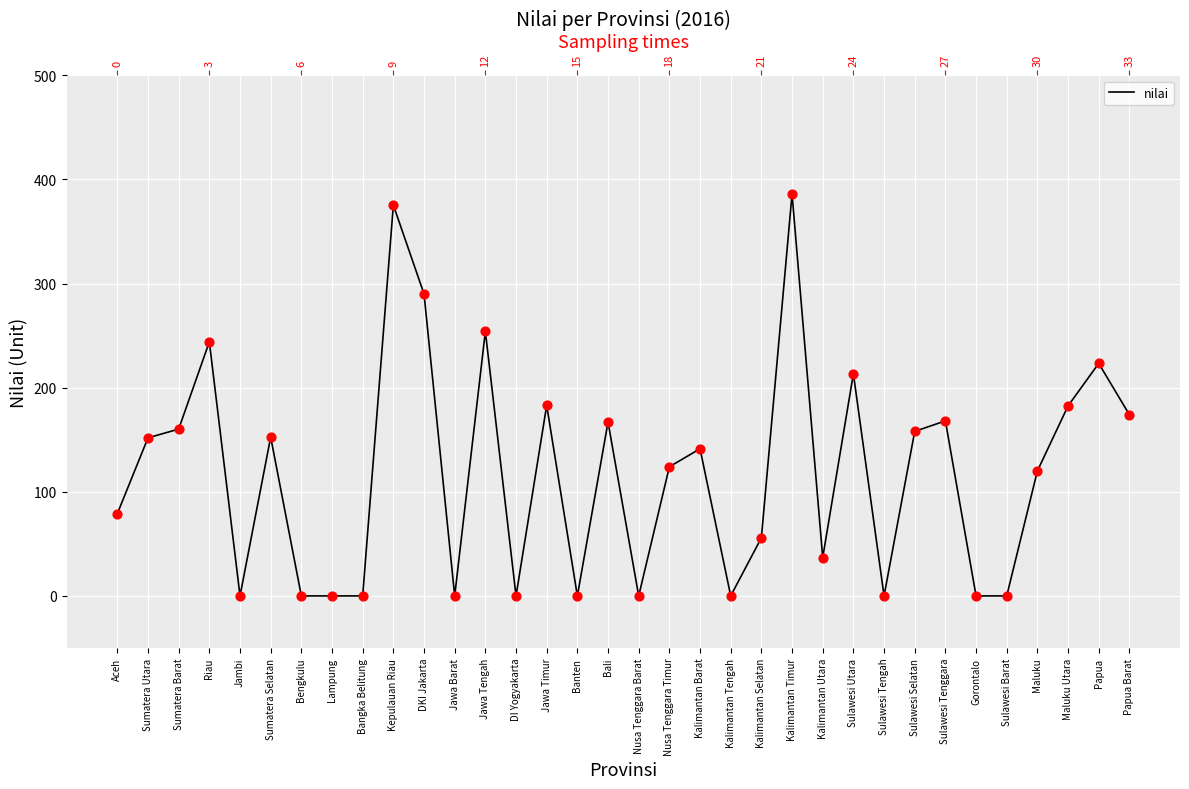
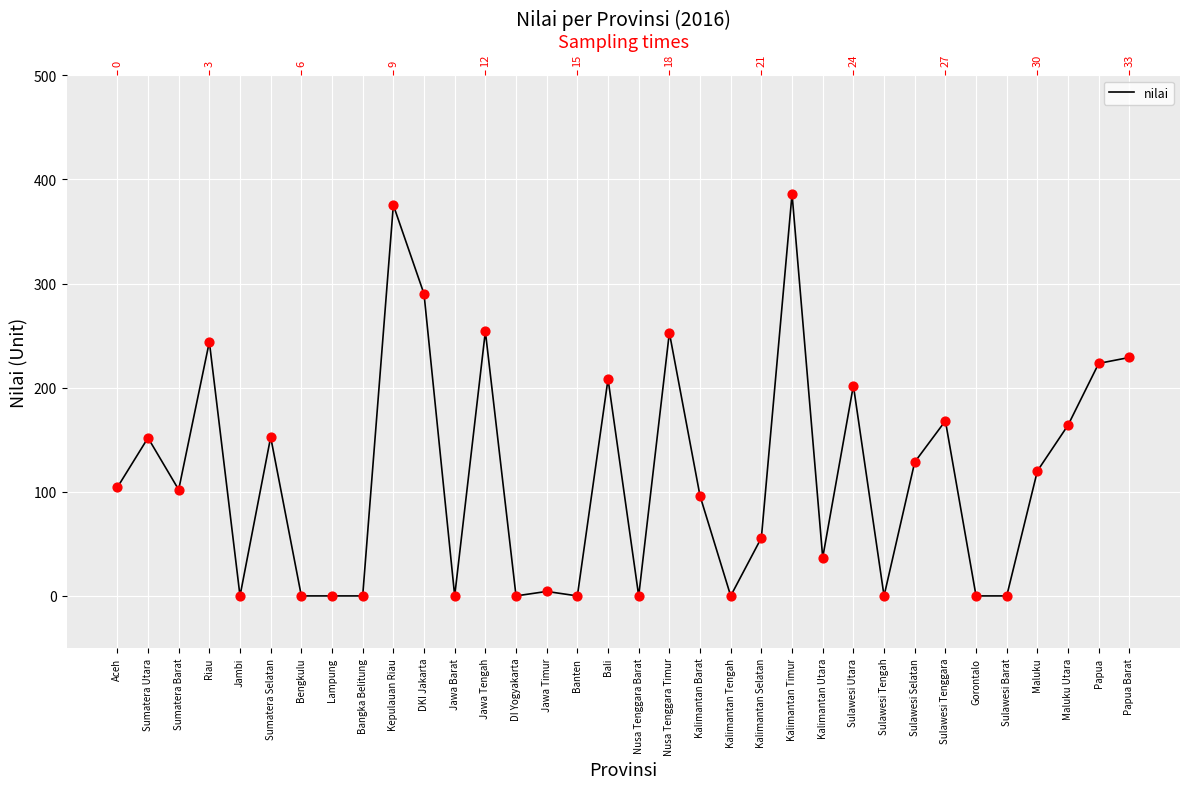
Aceh: 79 -> 104
Sumatera Barat: 160 -> 102
Jawa Timur: 183 -> 4
Bali: 167 -> 208
Nusa Tenggara Timur: 124 -> 253
Kalimantan Barat: 141 -> 96
Sulawesi Utara: 213 -> 202
Sulawesi Selatan: 158 -> 129
Maluku Utara: 183 -> 164
Papua Barat: 174 -> 229
